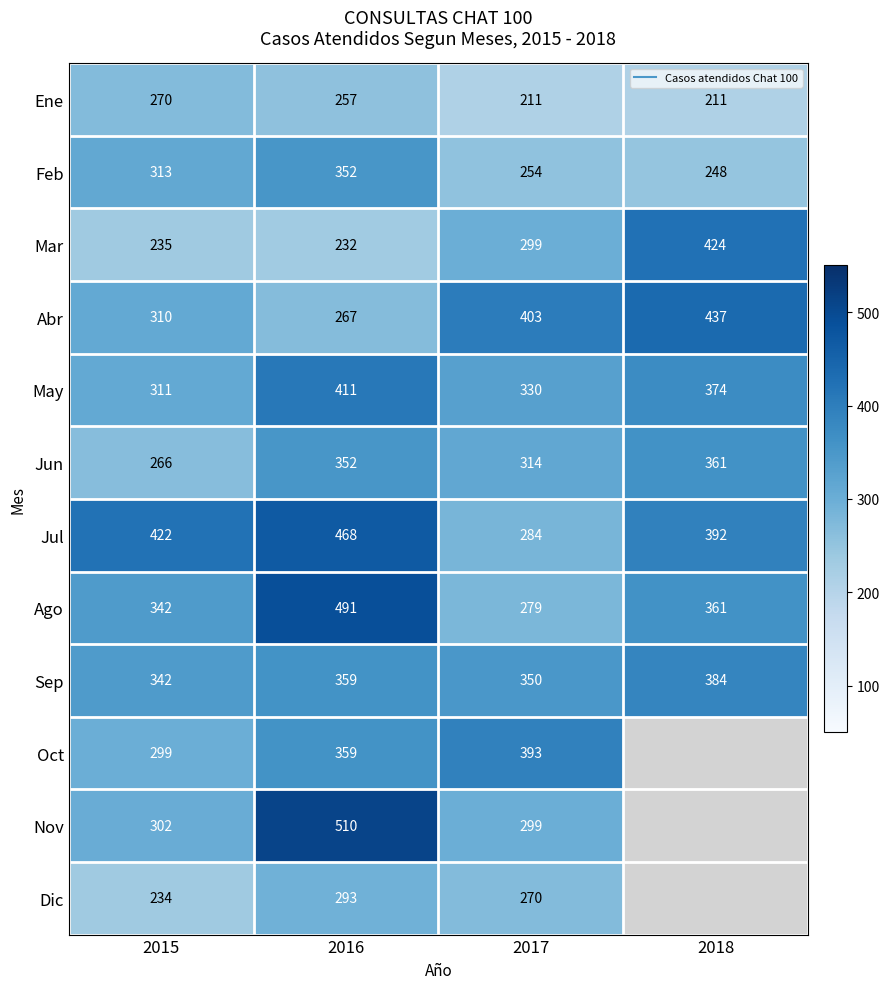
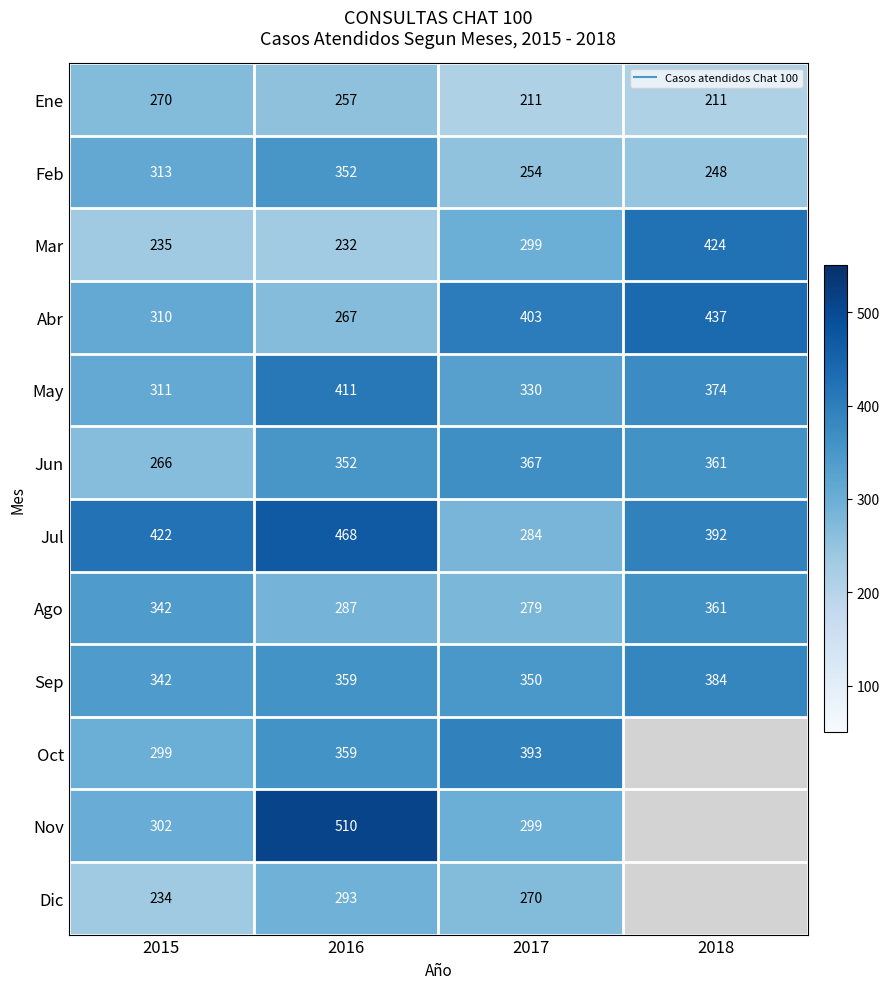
Jun, 2017: 314 -> 367
Ago, 2016: 491 -> 287
